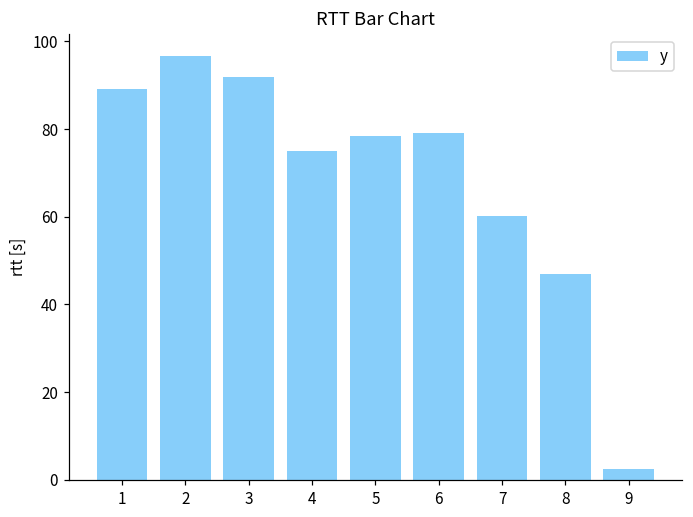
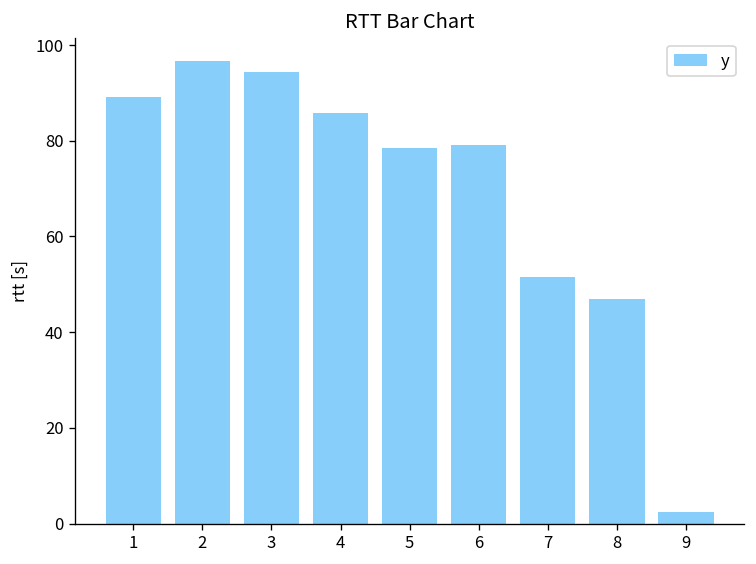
3: 92 -> 94
4: 75 -> 86
7: 60 -> 52
